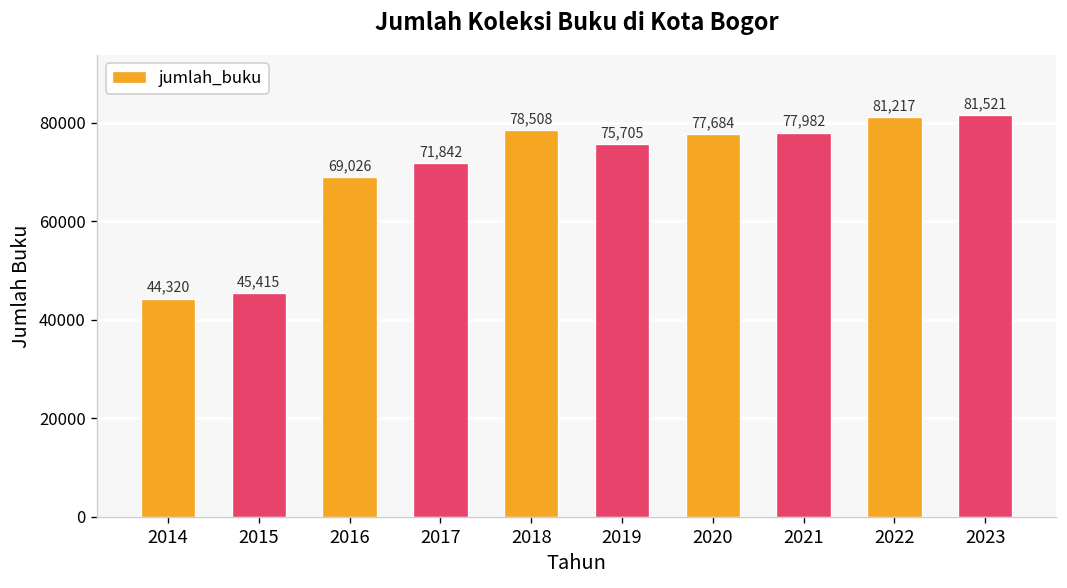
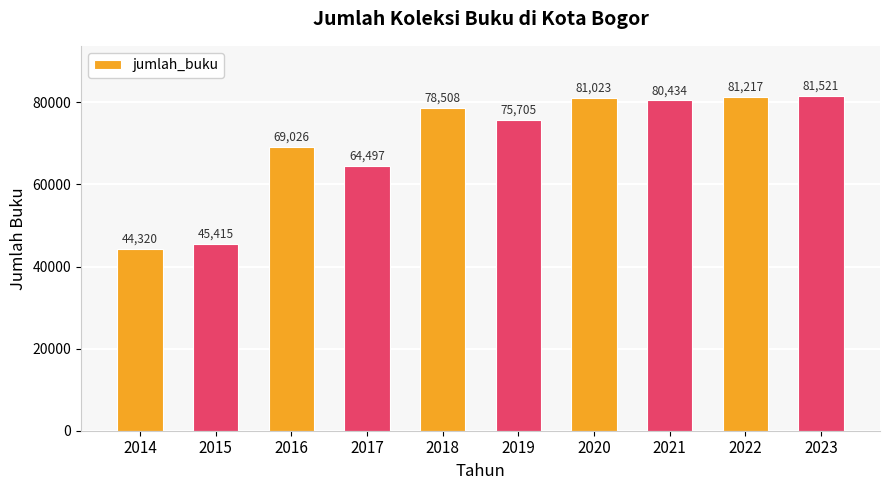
2017: 71,842 -> 64,497
2020: 77,684 -> 81,023
2021: 77,982 -> 80,434
